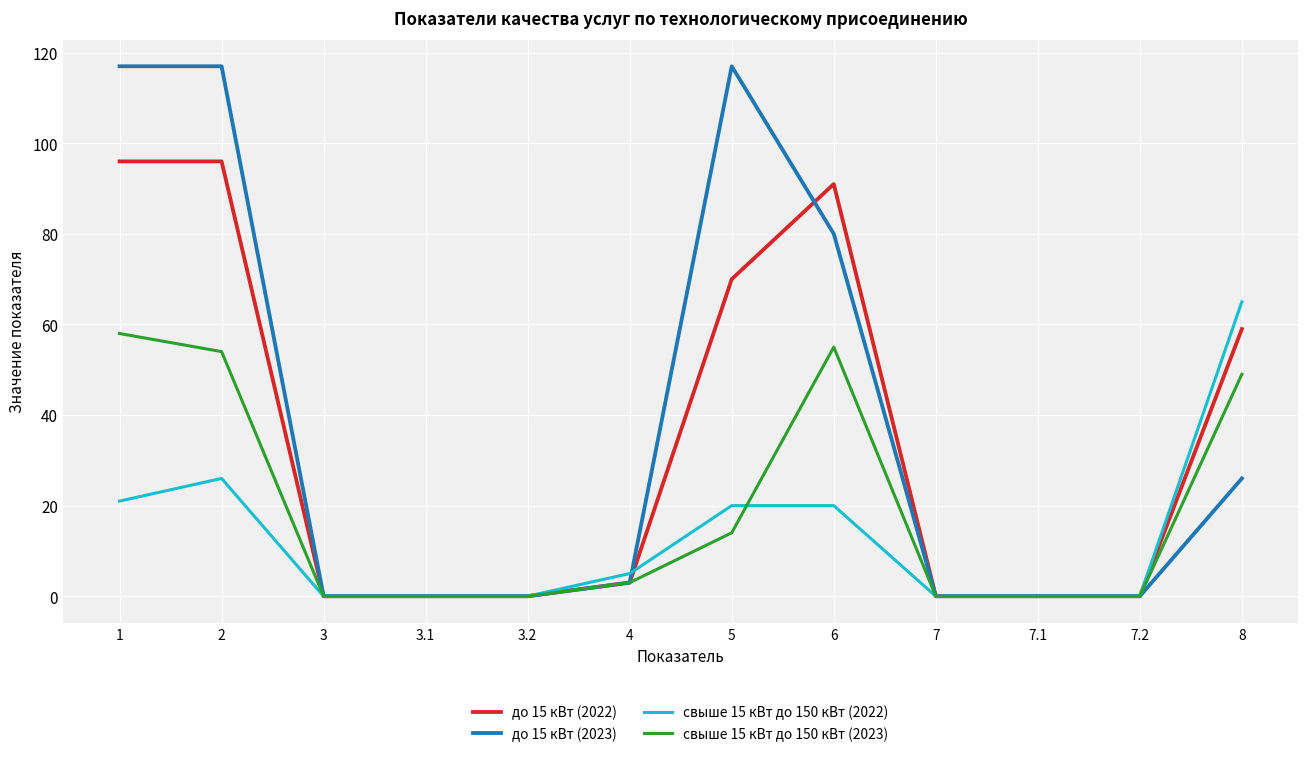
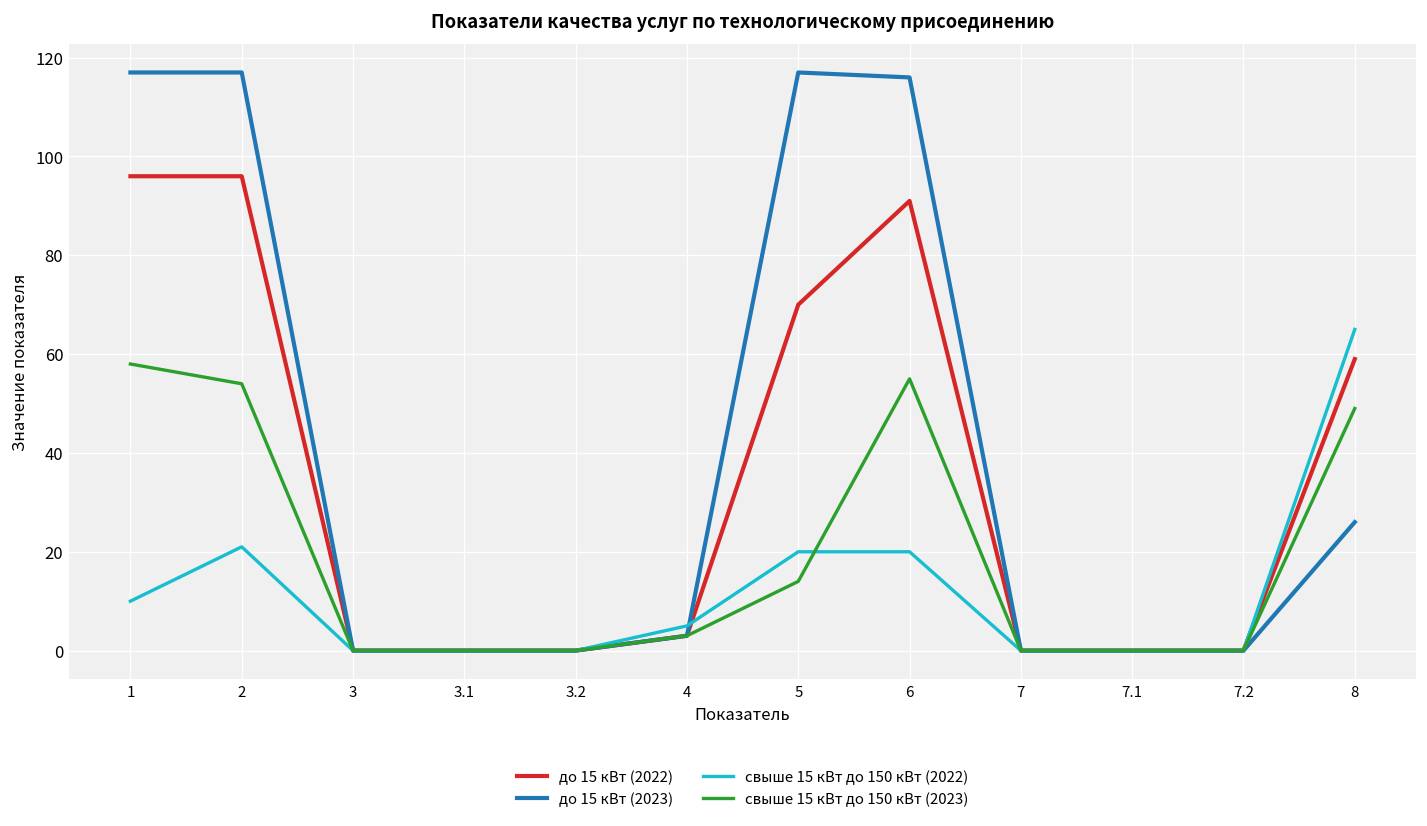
свыше 15 кВт до 150 кВт (2022), 1: 21 -> 10
свыше 15 кВт до 150 кВт (2022), 2: 26 -> 21
до 15 кВт (2023), 6: 80 -> 116
